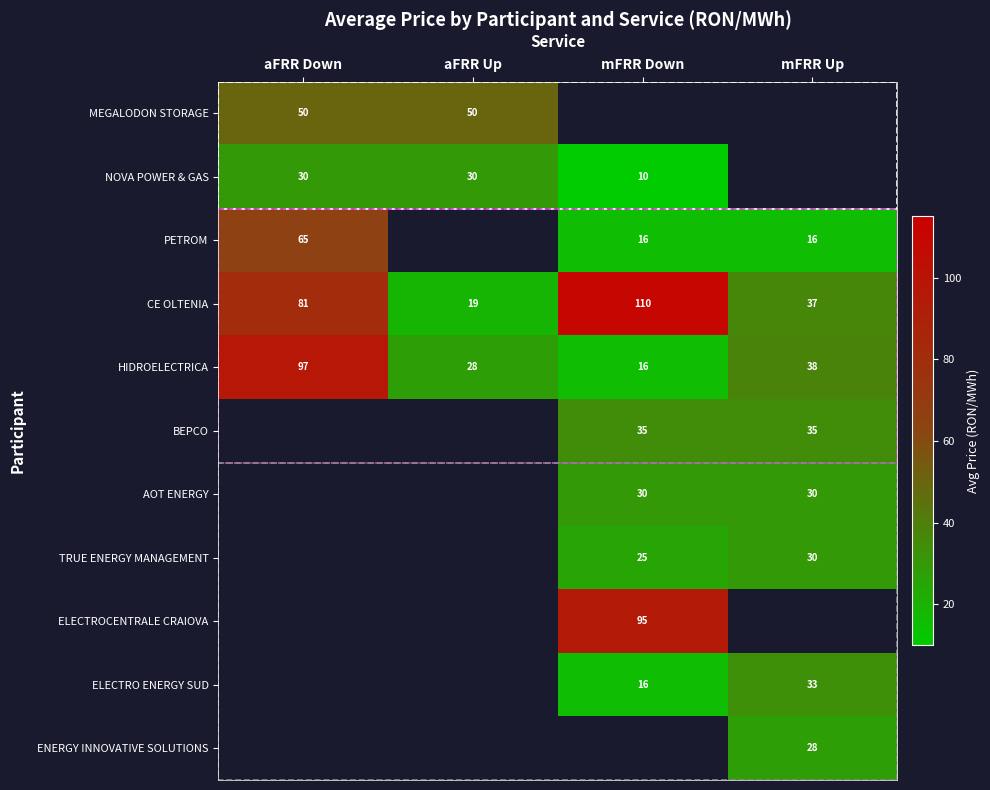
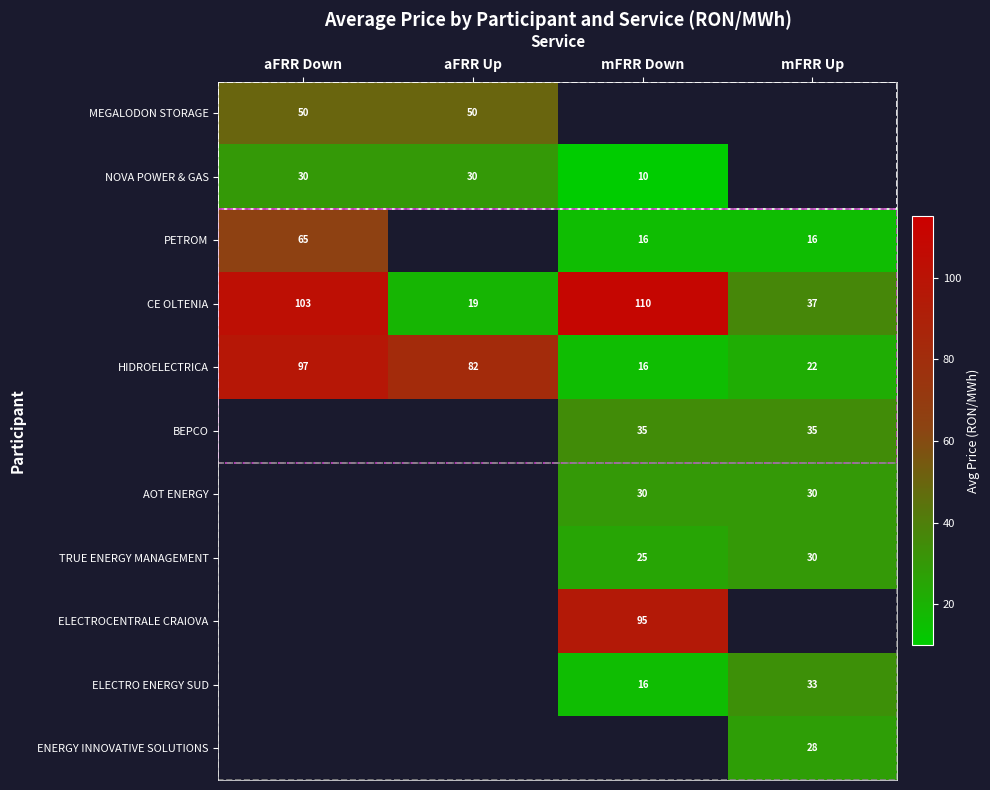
CE OLTENIA, aFRR Down: 81 -> 103
HIDROELECTRICA, aFRR Up: 28 -> 82
HIDROELECTRICA, mFRR Up: 38 -> 22
